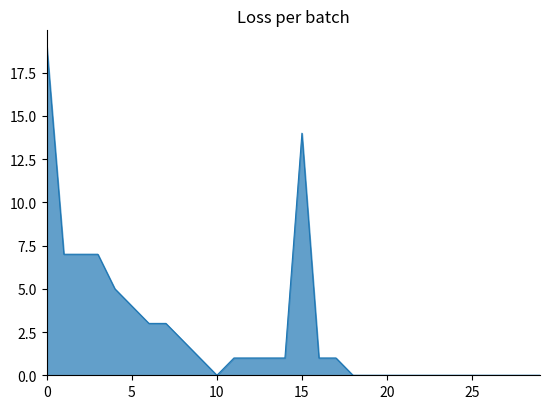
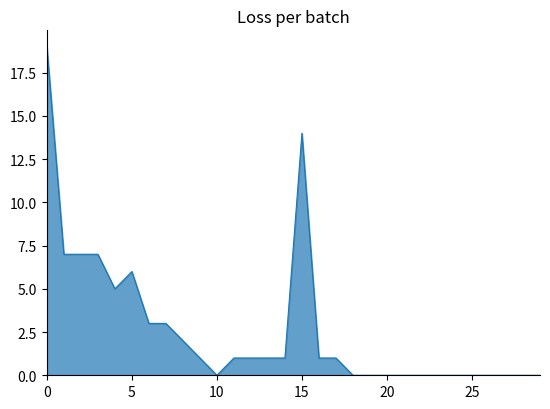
5: 4 -> 6
